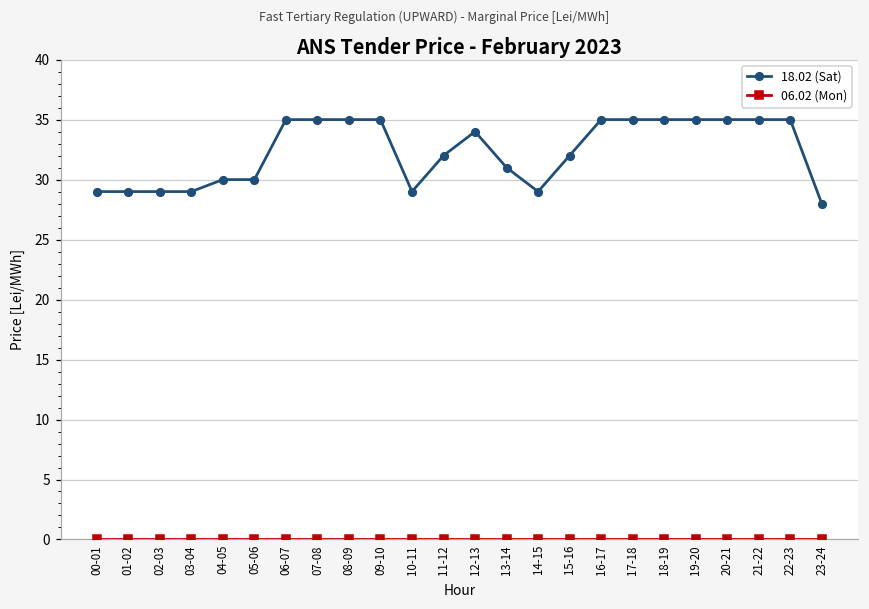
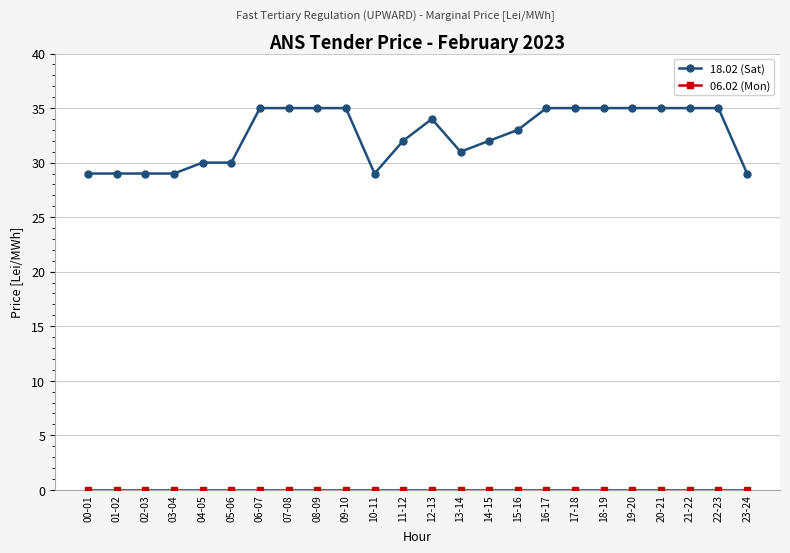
18.02 (Sat), 14-15: 29 -> 32
18.02 (Sat), 15-16: 32 -> 33
18.02 (Sat), 23-24: 28 -> 29
